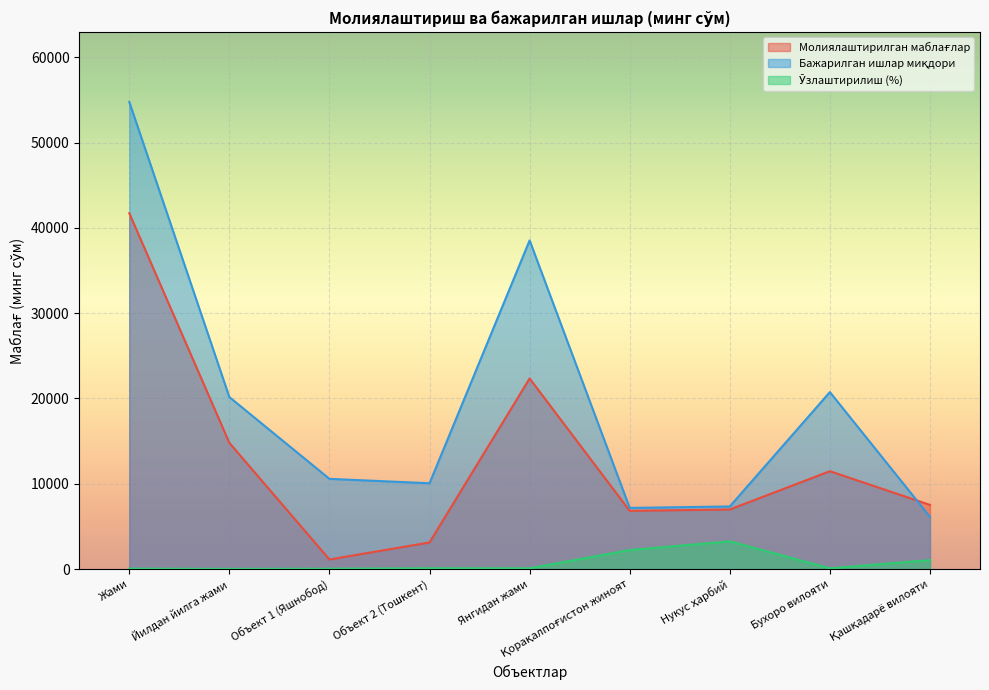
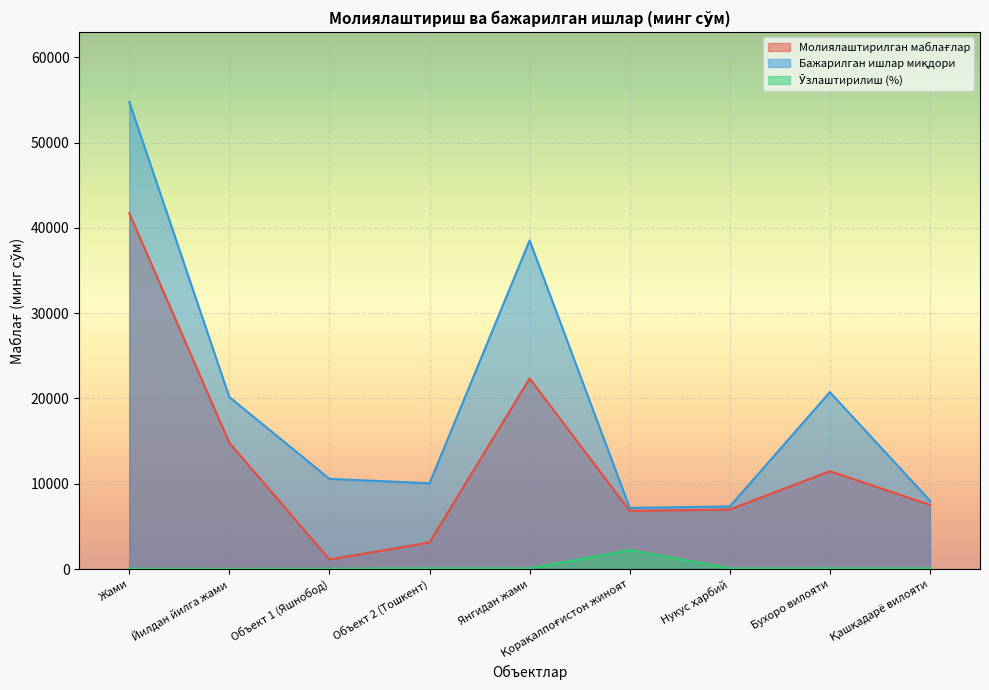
Ўзлаштирилиш (%), Нукус ҳарбий: 3000 -> 0
Бажарилган ишлар миқдори, Қашқадарё вилояти: 6000 -> 8000
Ўзлаштирилиш (%), Қашқадарё вилояти: 1000 -> 0
